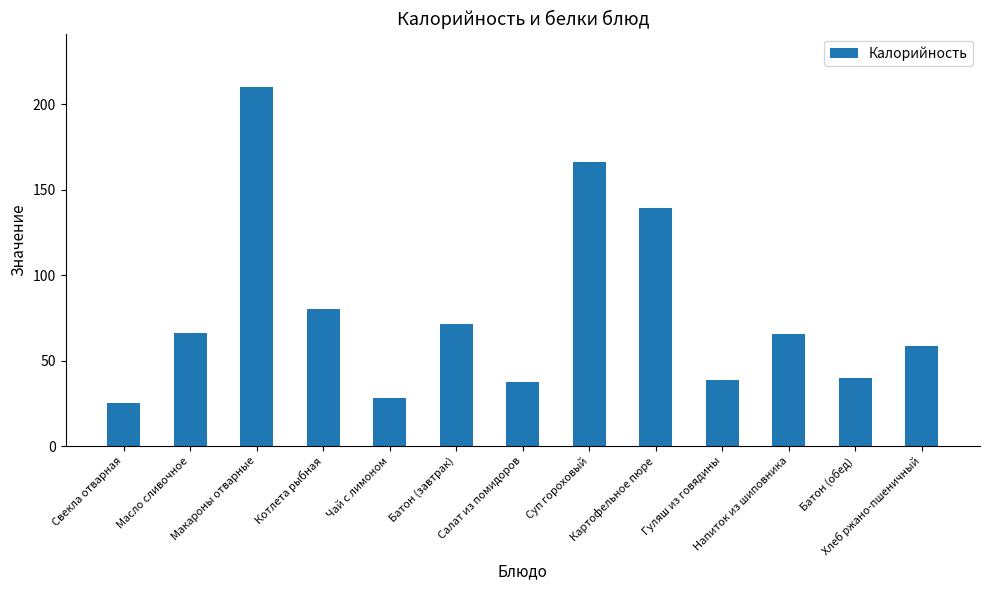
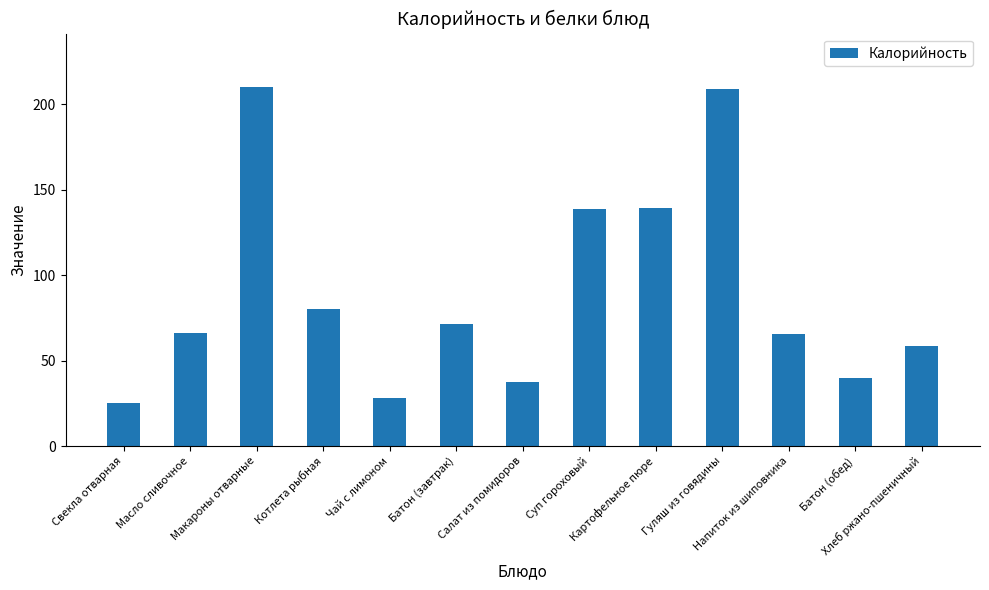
Суп гороховый: 166 -> 139
Гуляш из говядины: 39 -> 209
